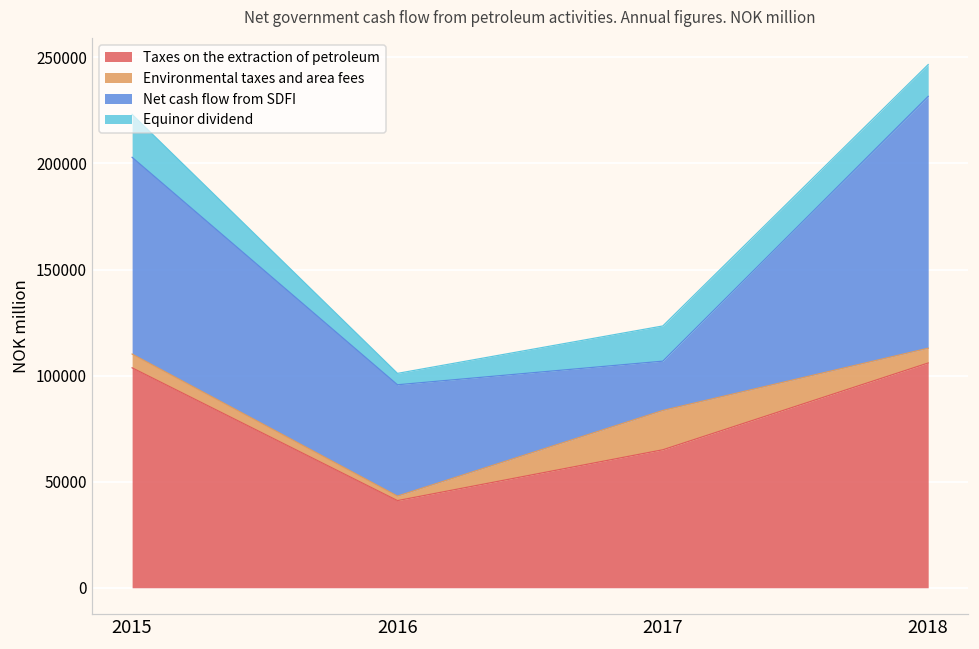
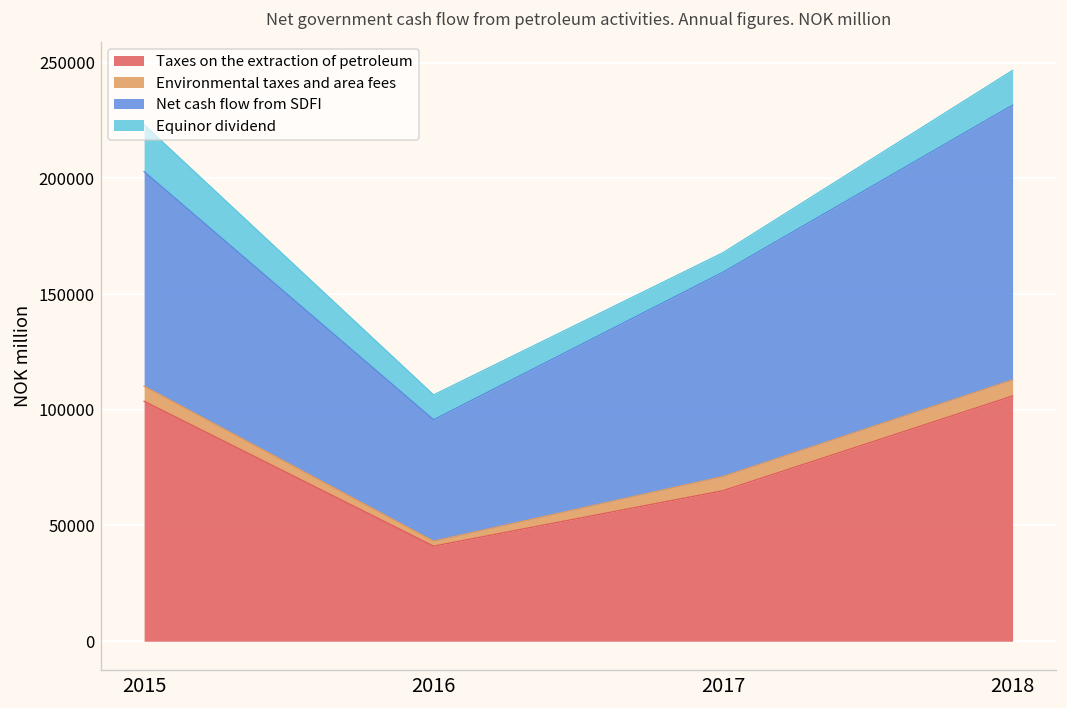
Equinor dividend, 2016: 5000 -> 11000
Environmental taxes and area fees, 2017: 19000 -> 6000
Net cash flow from SDFI, 2017: 23000 -> 88000
Equinor dividend, 2017: 17000 -> 8000
